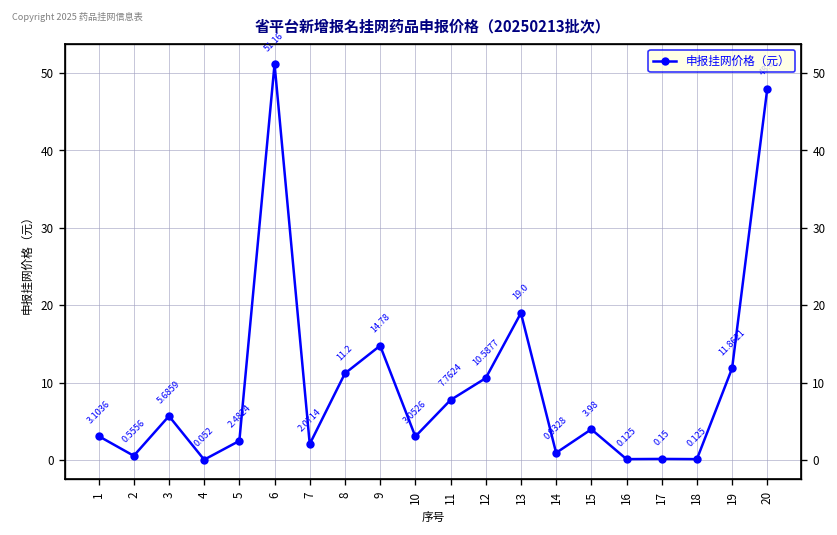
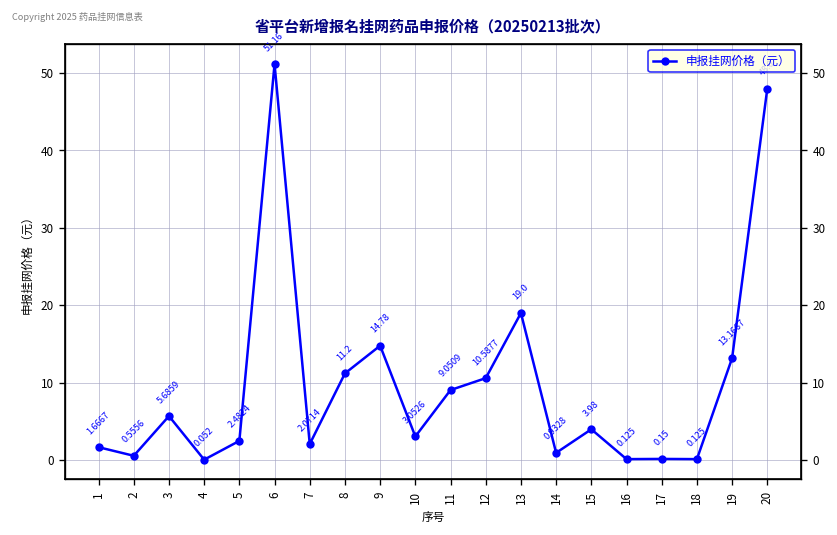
1: 3.1036 -> 1.6667
11: 7.7624 -> 9.0509
19: 11.8621 -> 13.1667
